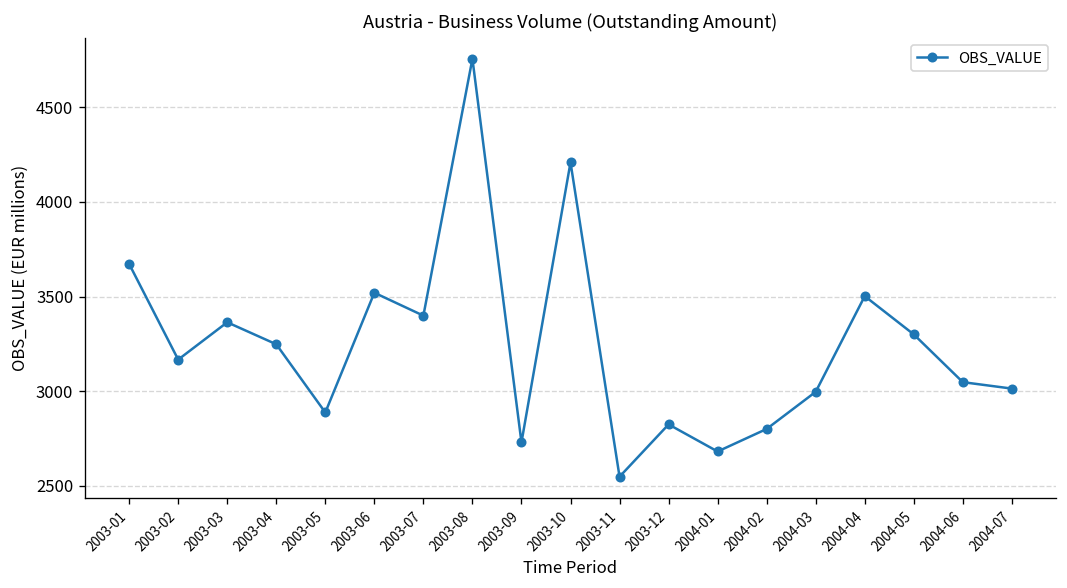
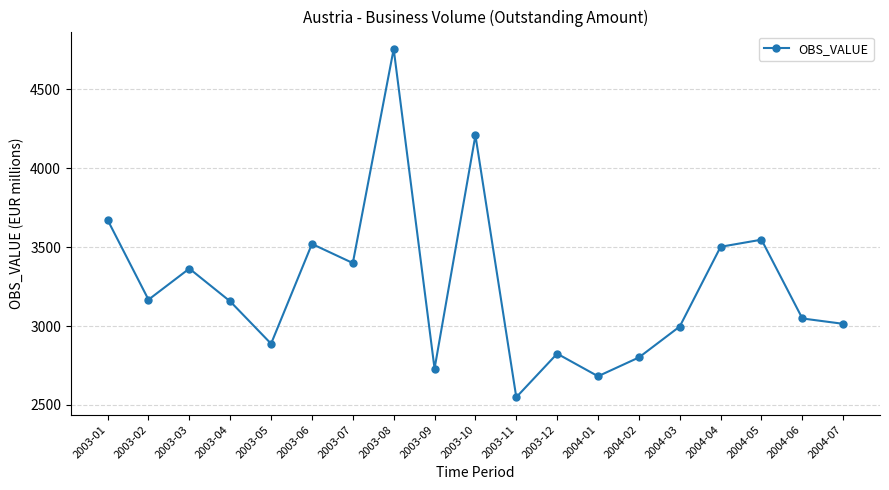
2003-04: 3250 -> 3160
2004-05: 3300 -> 3550
